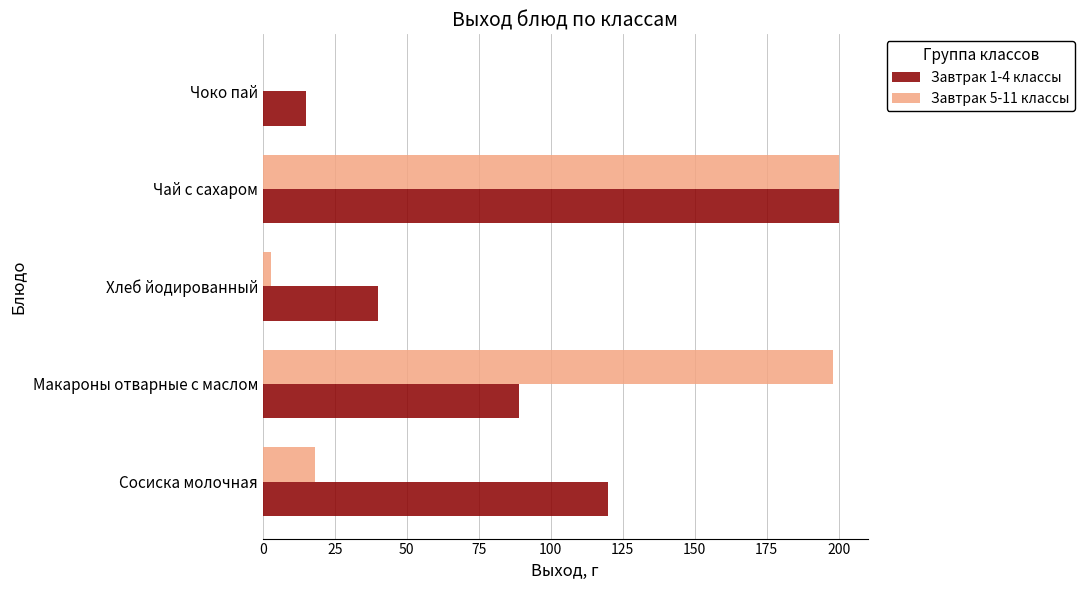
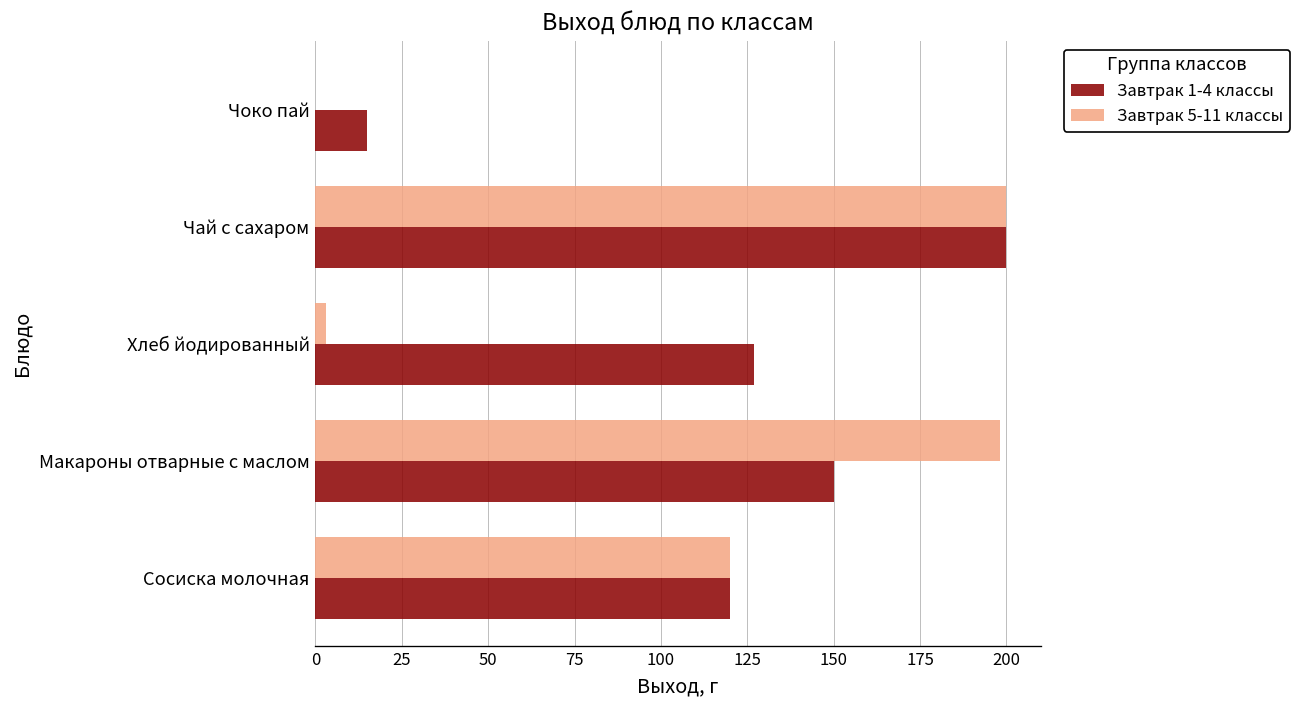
Завтрак 1-4 классы, Хлеб йодированный: 40 -> 127
Завтрак 1-4 классы, Макароны отварные с маслом: 89 -> 150
Завтрак 5-11 классы, Сосиска молочная: 18 -> 120
